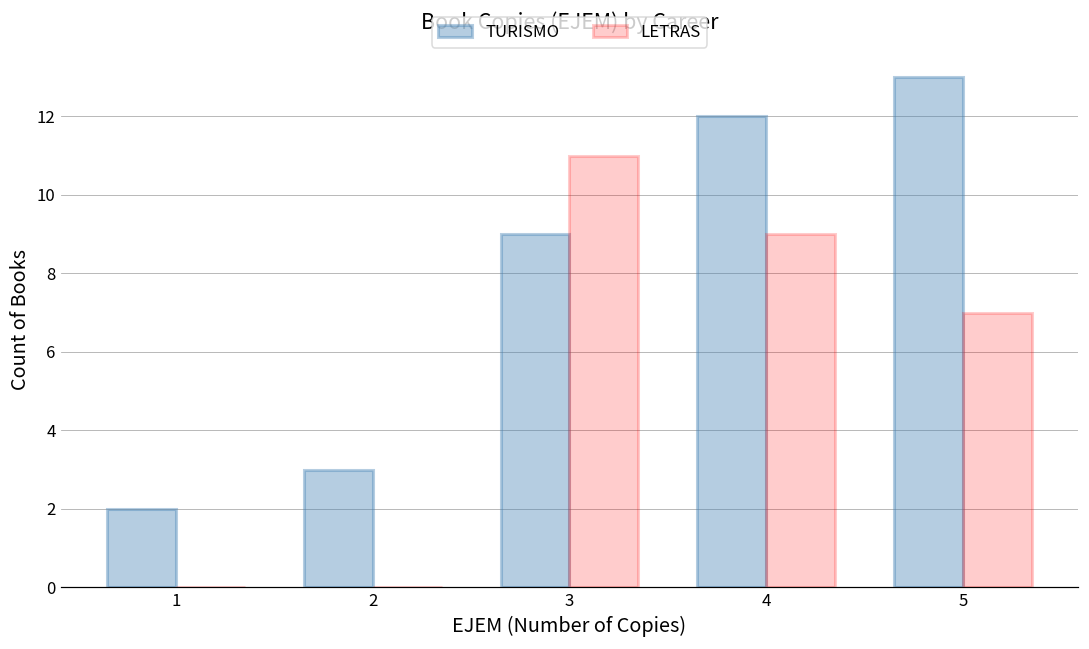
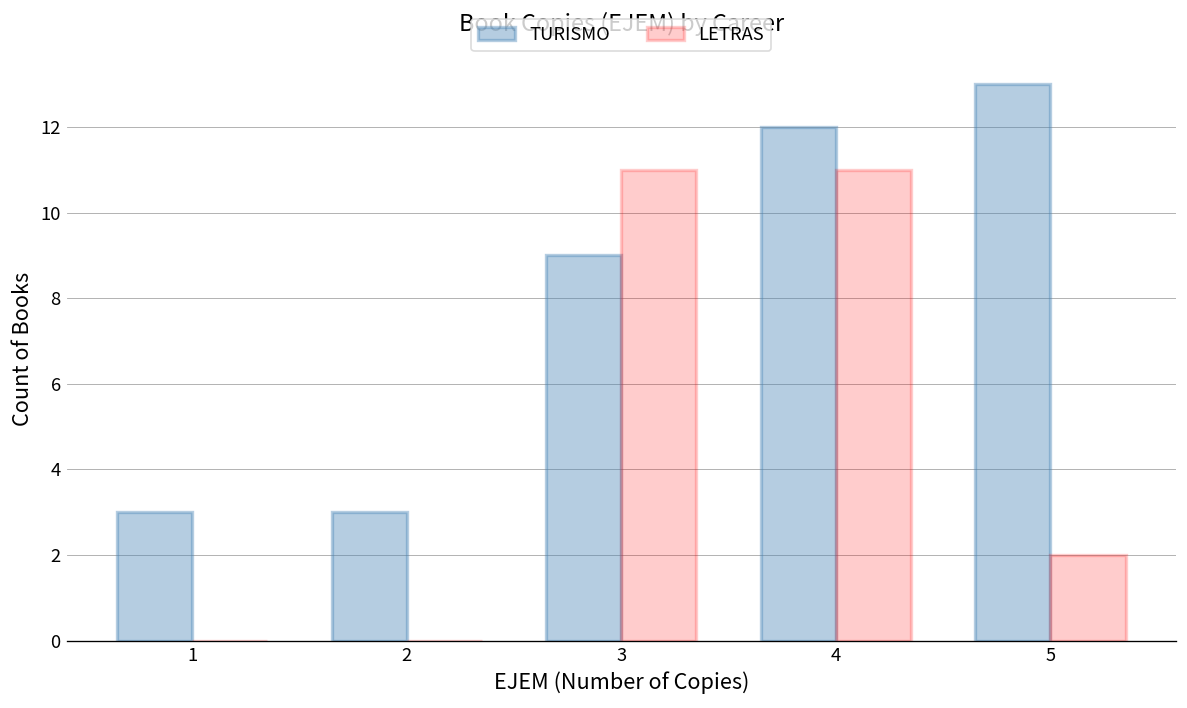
TURISMO, 1: 2 -> 3
LETRAS, 4: 9 -> 11
LETRAS, 5: 7 -> 2
